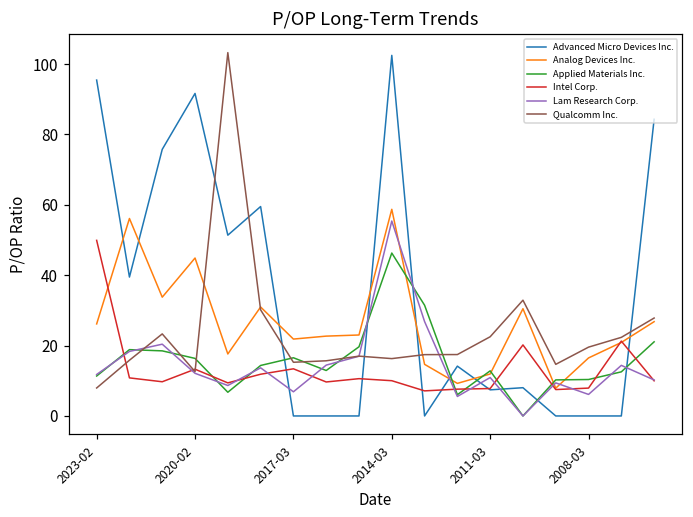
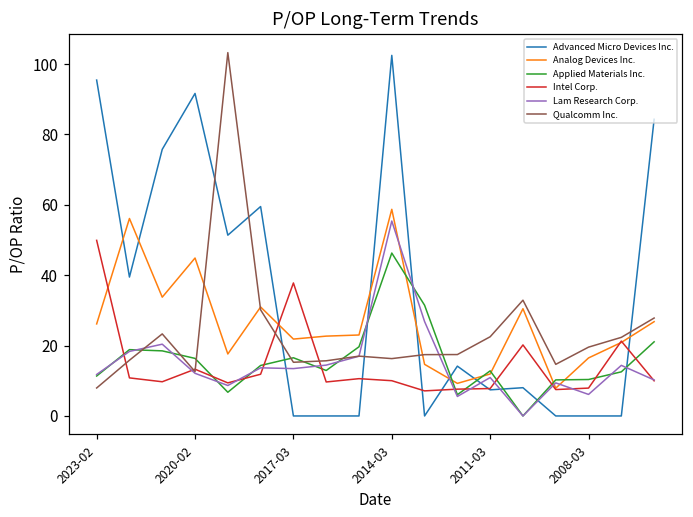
Intel Corp., 2017-03: 13 -> 38
Lam Research Corp., 2017-03: 7 -> 13
